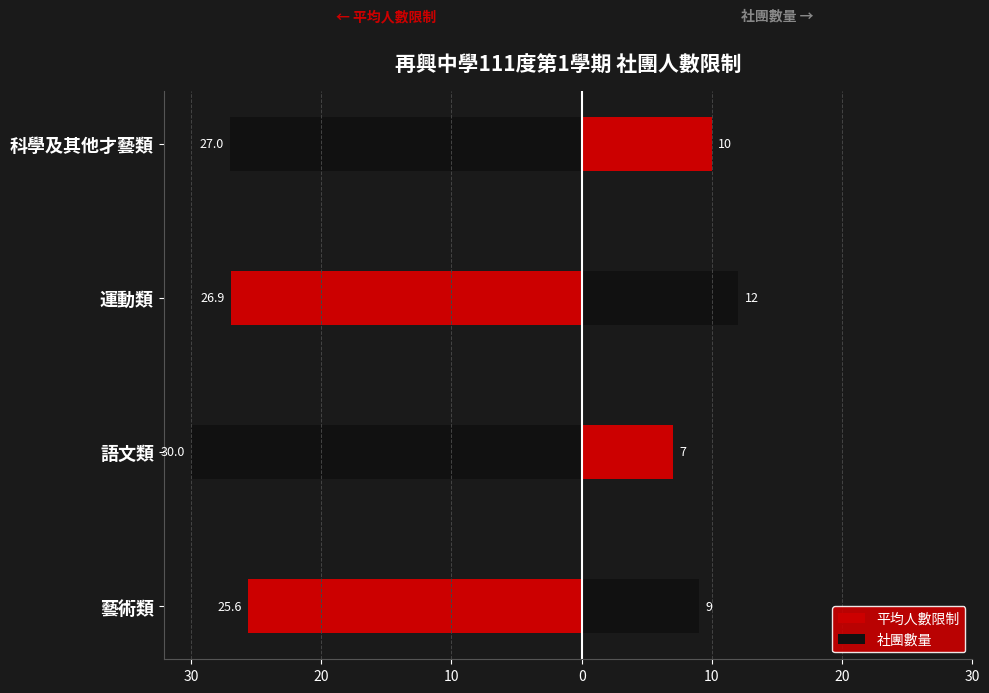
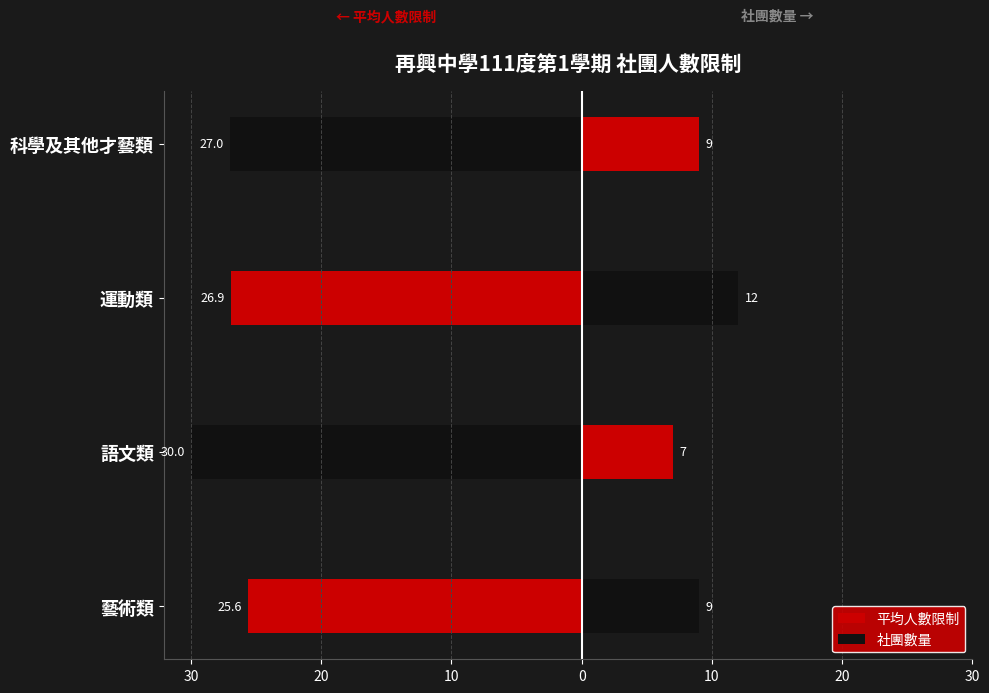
社團數量, 科學及其他才藝類: 10 -> 9
